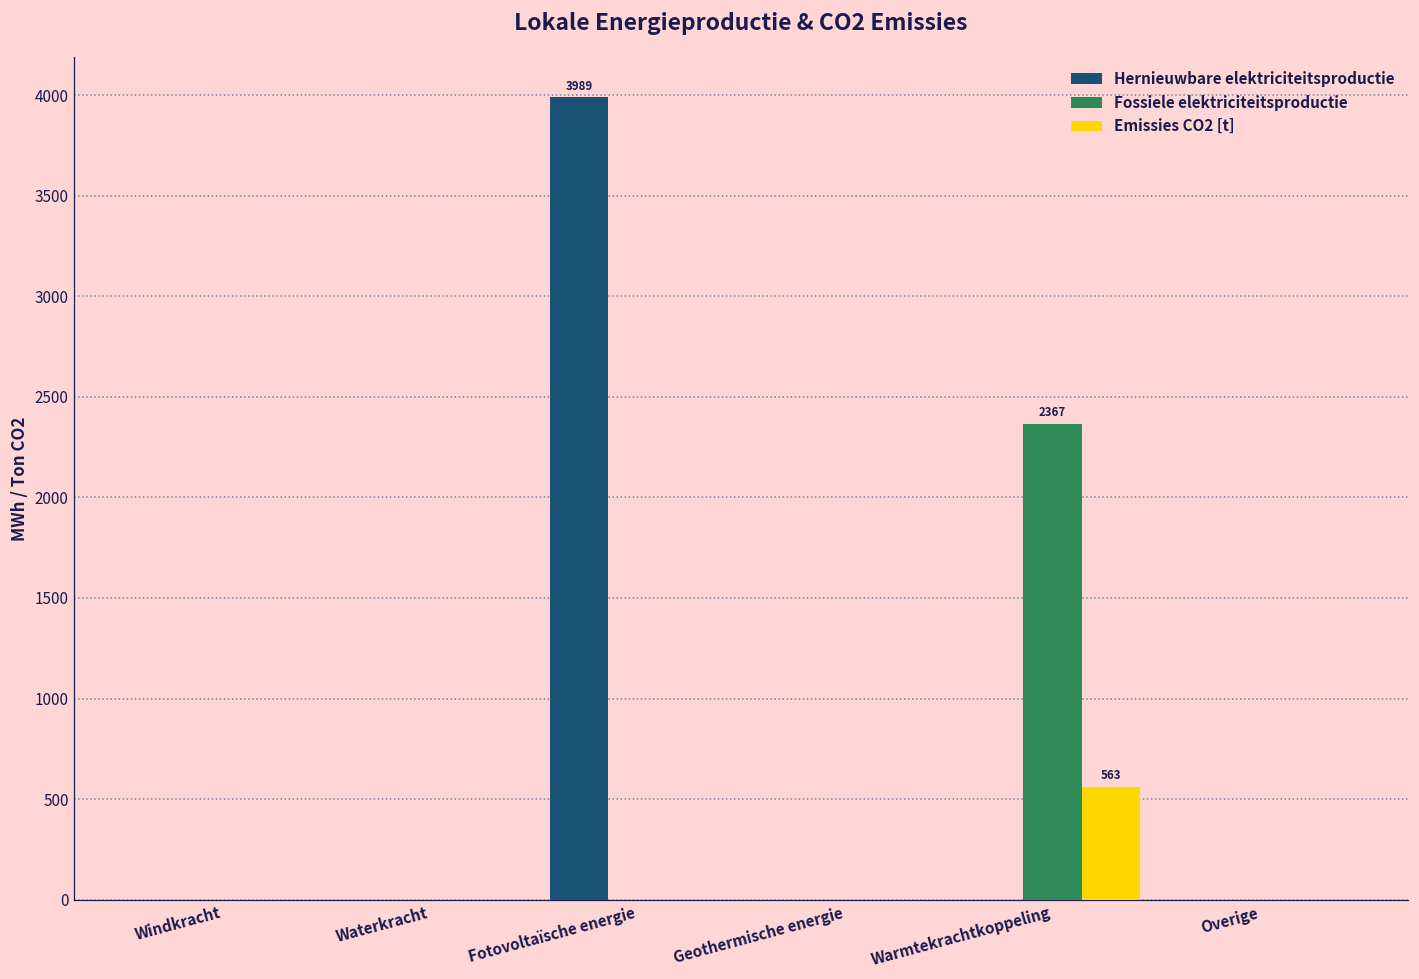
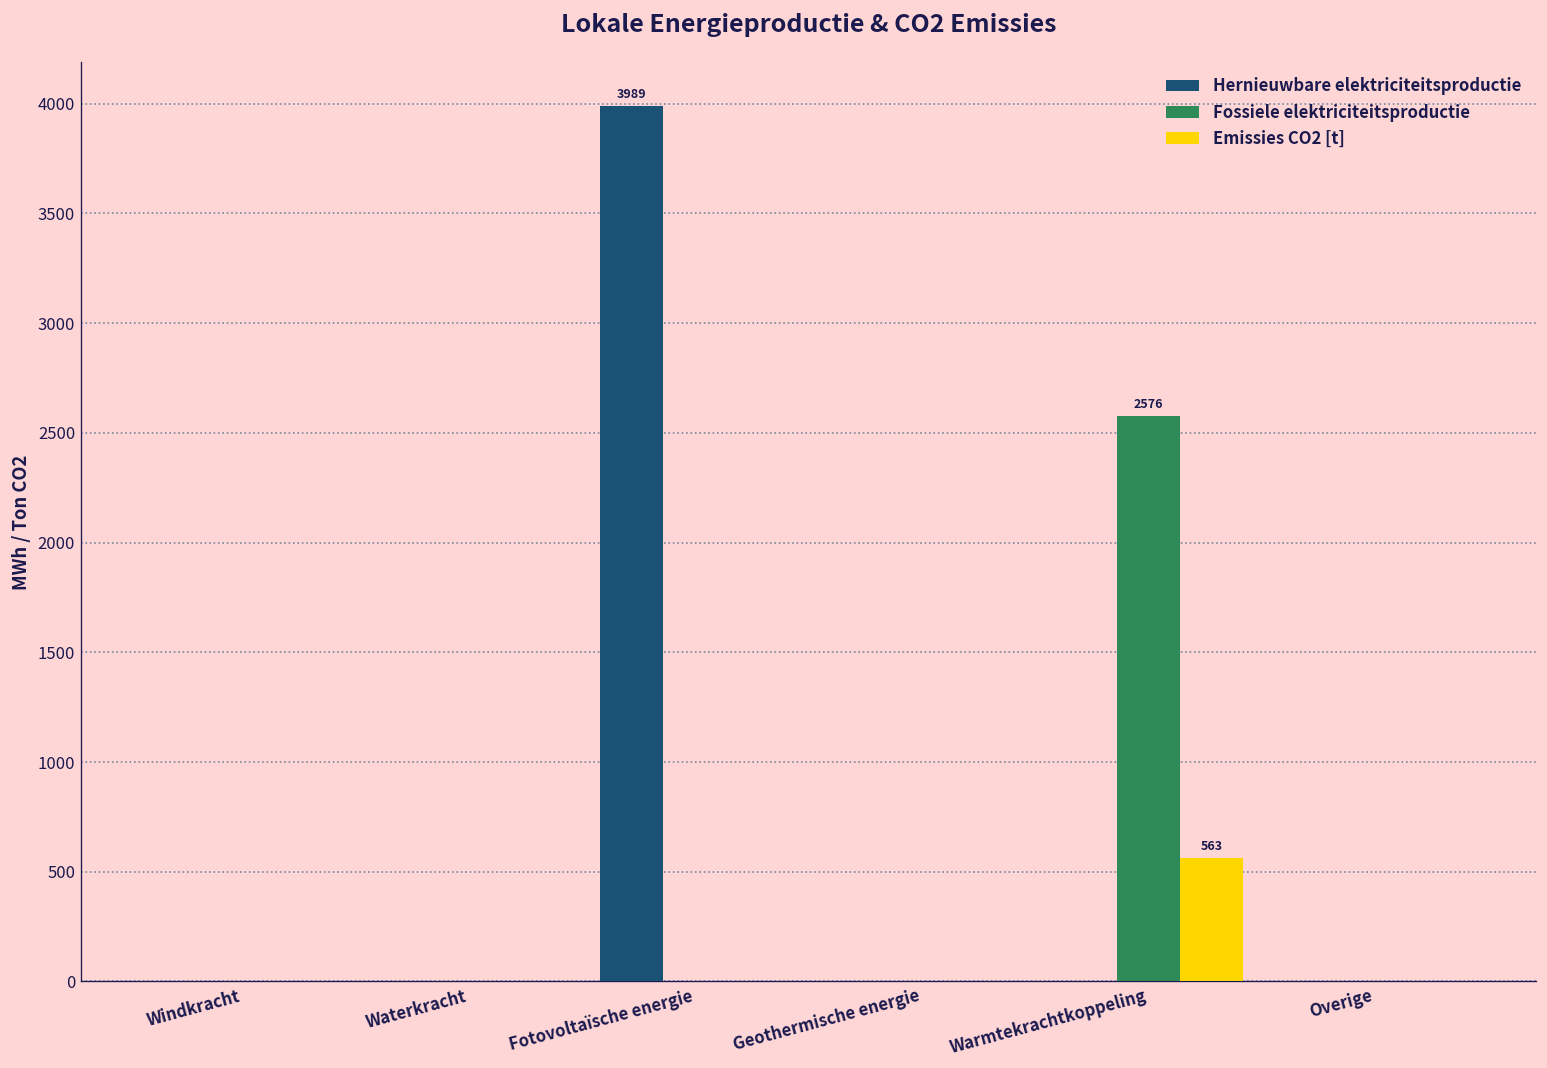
Fossiele elektriciteitsproductie, Warmtekrachtkoppeling: 2367 -> 2576
